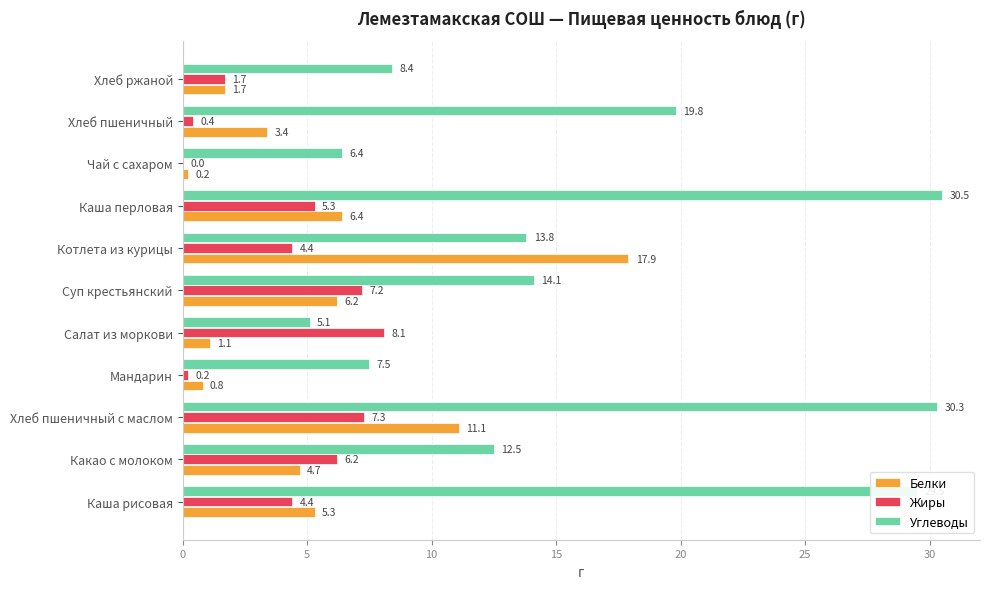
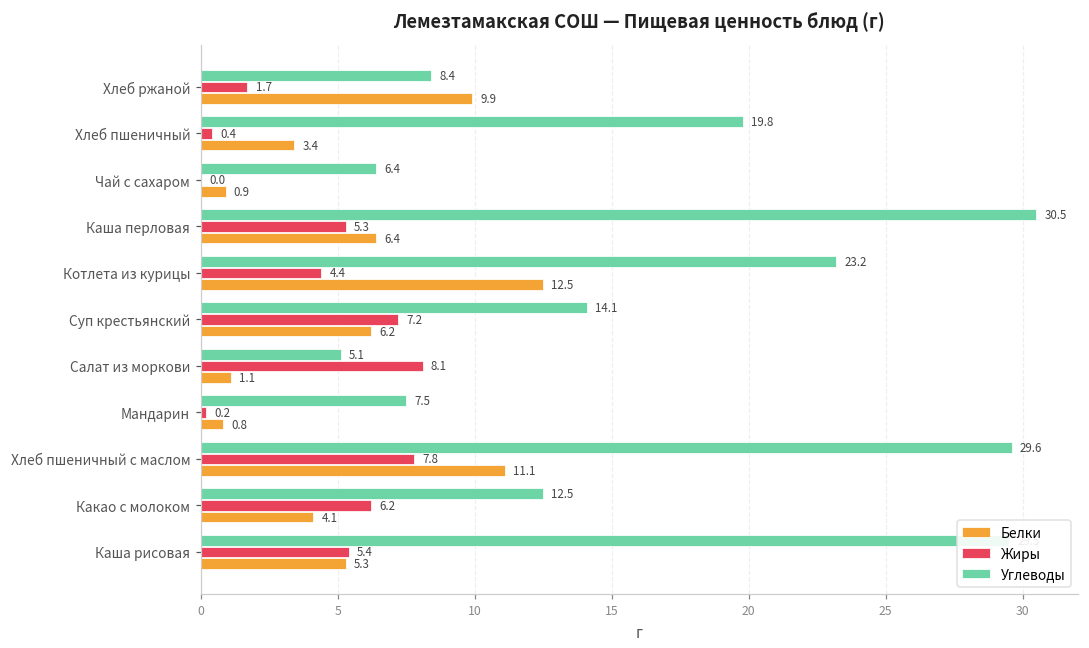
Белки, Хлеб ржаной: 1.7 -> 9.9
Белки, Чай с сахаром: 0.2 -> 0.9
Углеводы, Котлета из курицы: 13.8 -> 23.2
Белки, Котлета из курицы: 17.9 -> 12.5
Углеводы, Хлеб пшеничный с маслом: 30.3 -> 29.6
Жиры, Хлеб пшеничный с маслом: 7.3 -> 7.8
Белки, Какао с молоком: 4.7 -> 4.1
Жиры, Каша рисовая: 4.4 -> 5.4
